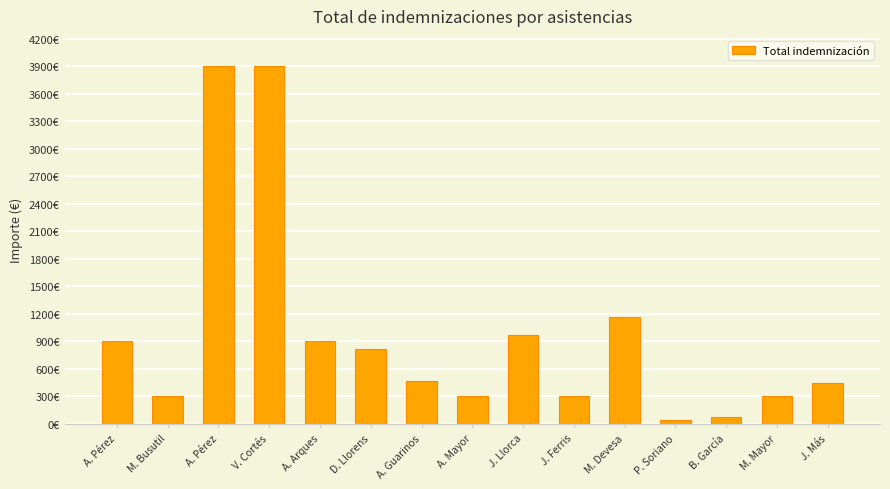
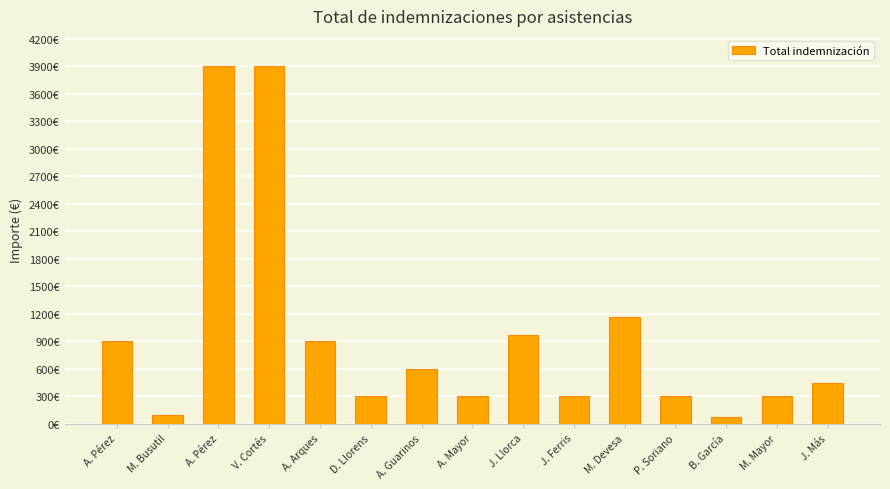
M. Busutil: 300€ -> 100€
D. Llorens: 800€ -> 300€
A. Guarinos: 500€ -> 600€
P. Soriano: 0€ -> 300€
